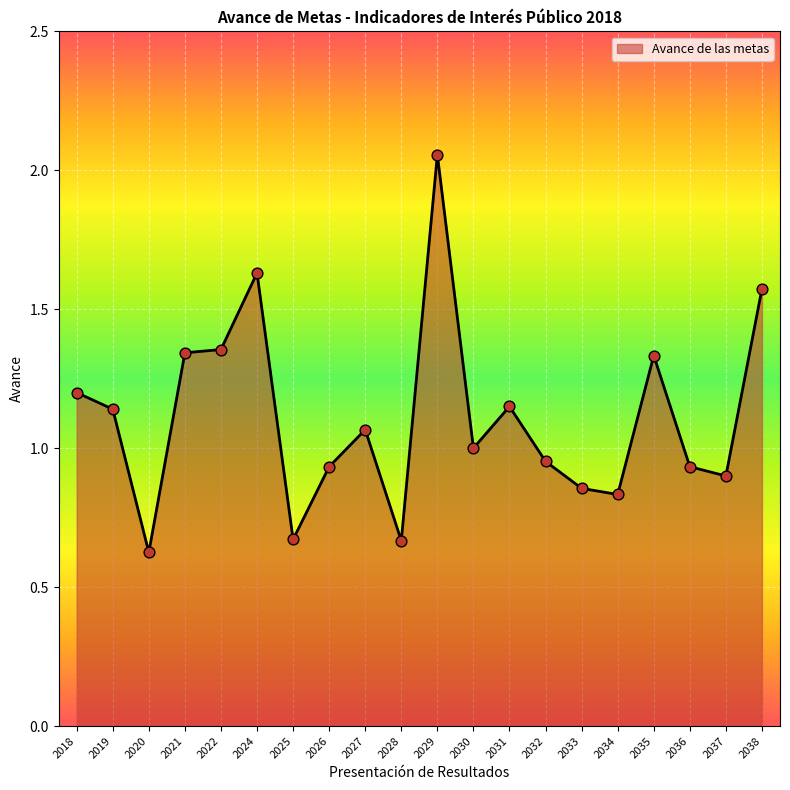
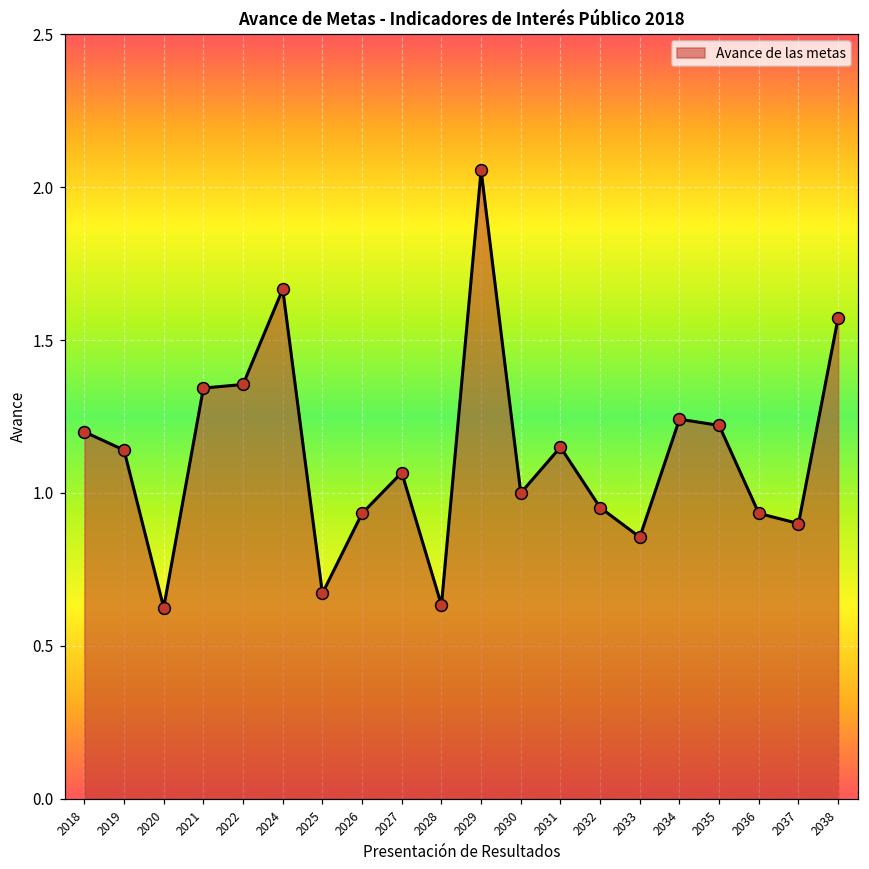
2024: 1.63 -> 1.67
2028: 0.67 -> 0.63
2034: 0.83 -> 1.24
2035: 1.33 -> 1.22
